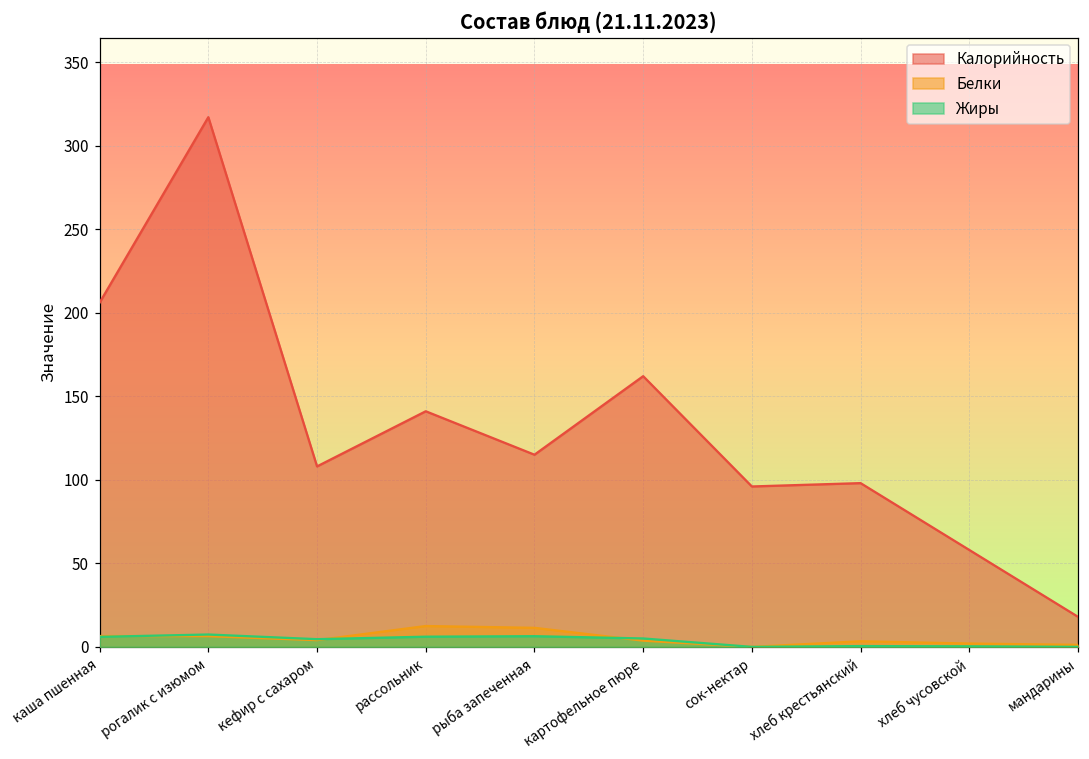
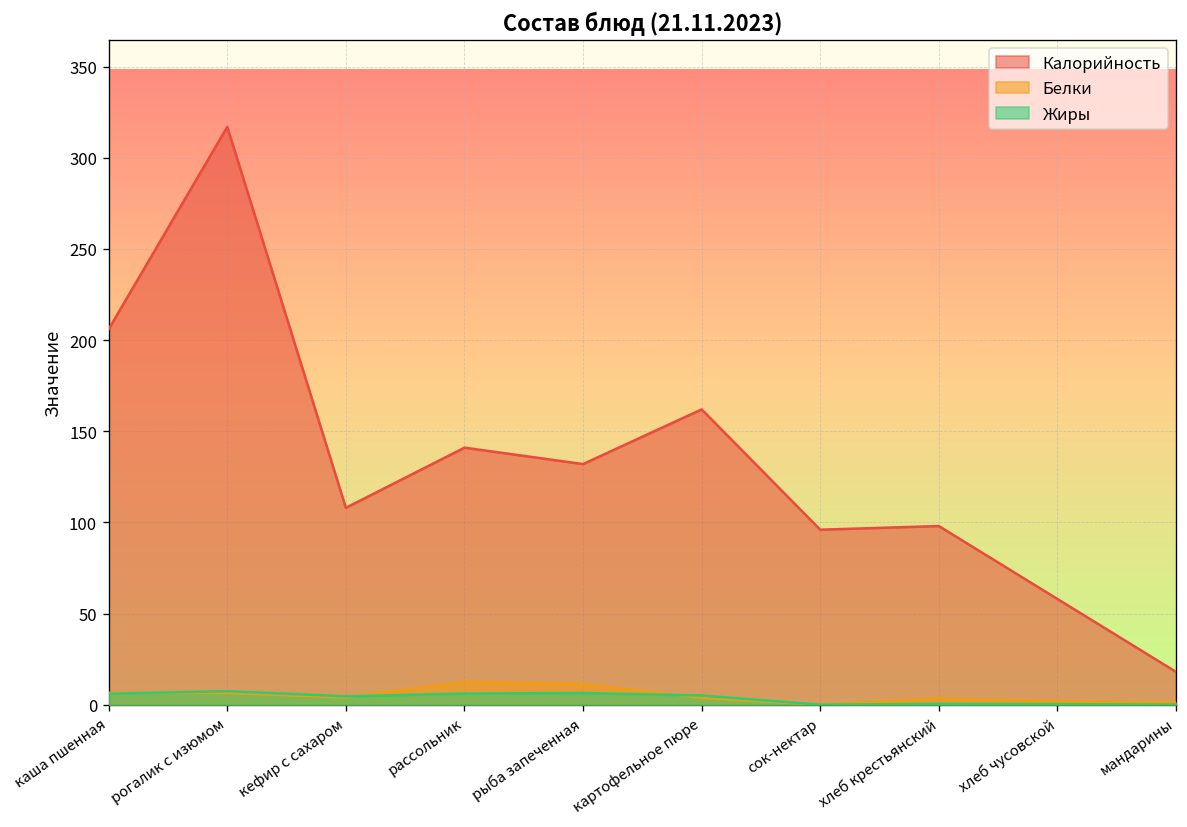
Калорийность, рыба запеченная: 115 -> 132
